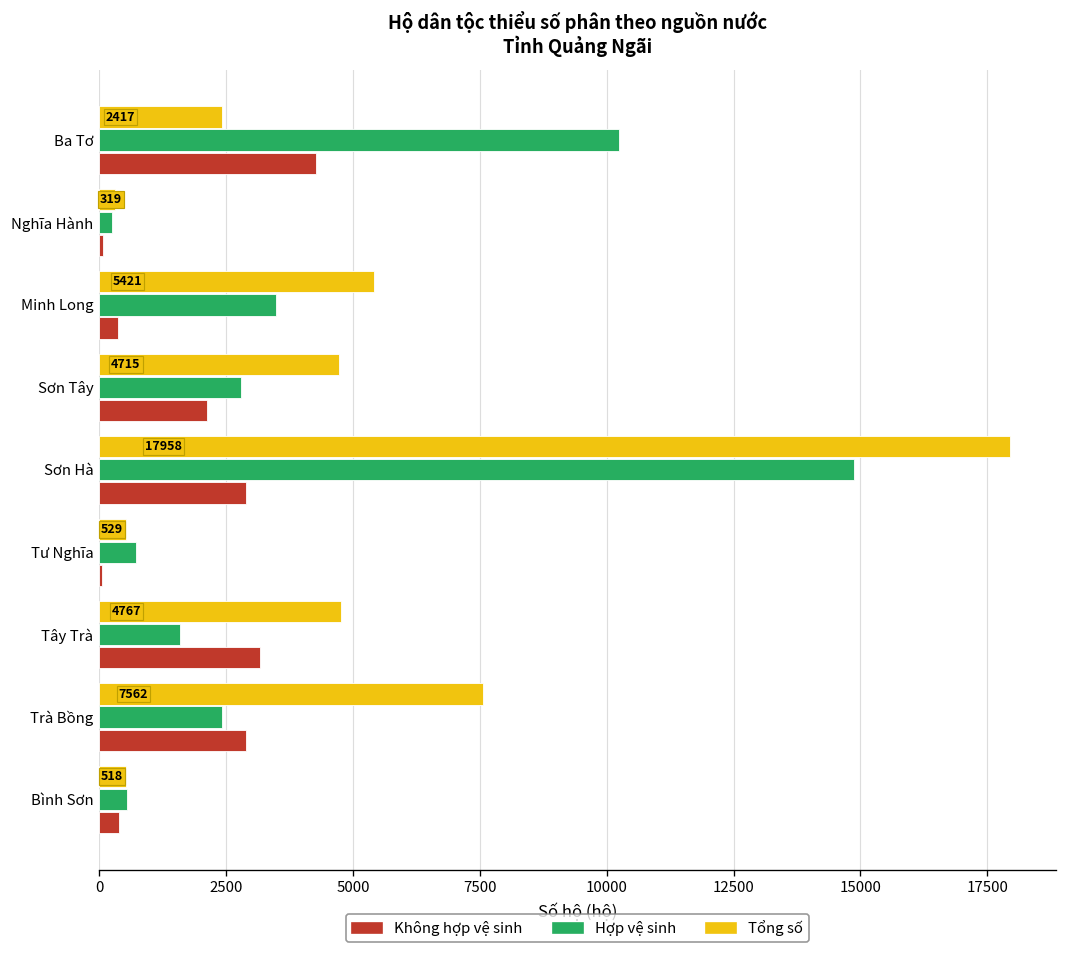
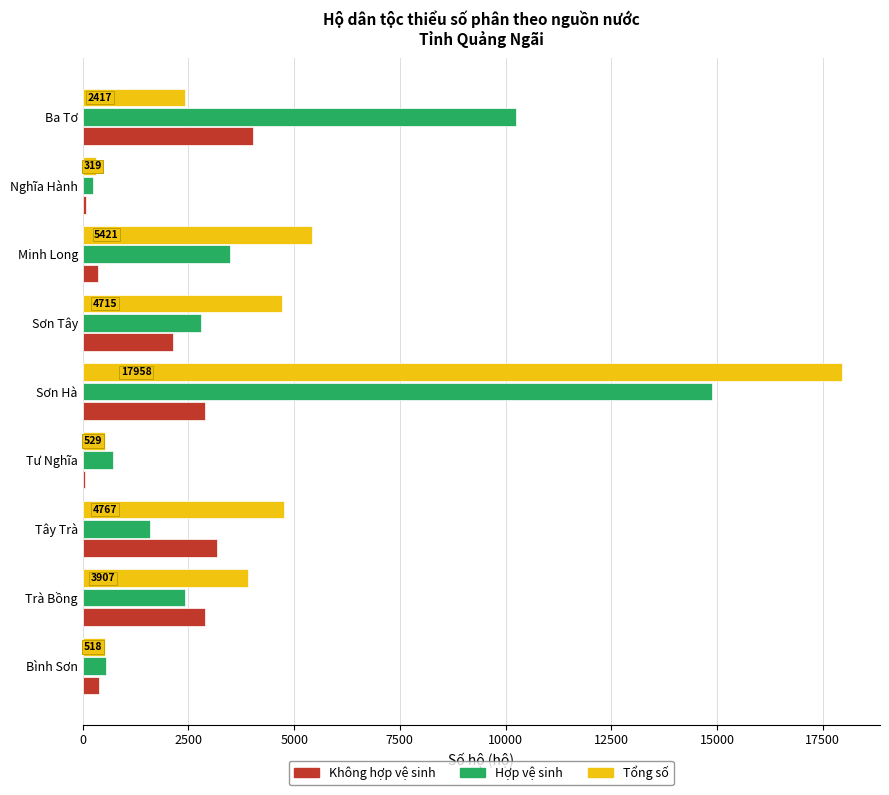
Không hợp vệ sinh, Ba Tơ: 4300 -> 4000
Tổng số, Trà Bồng: 7562 -> 3907
